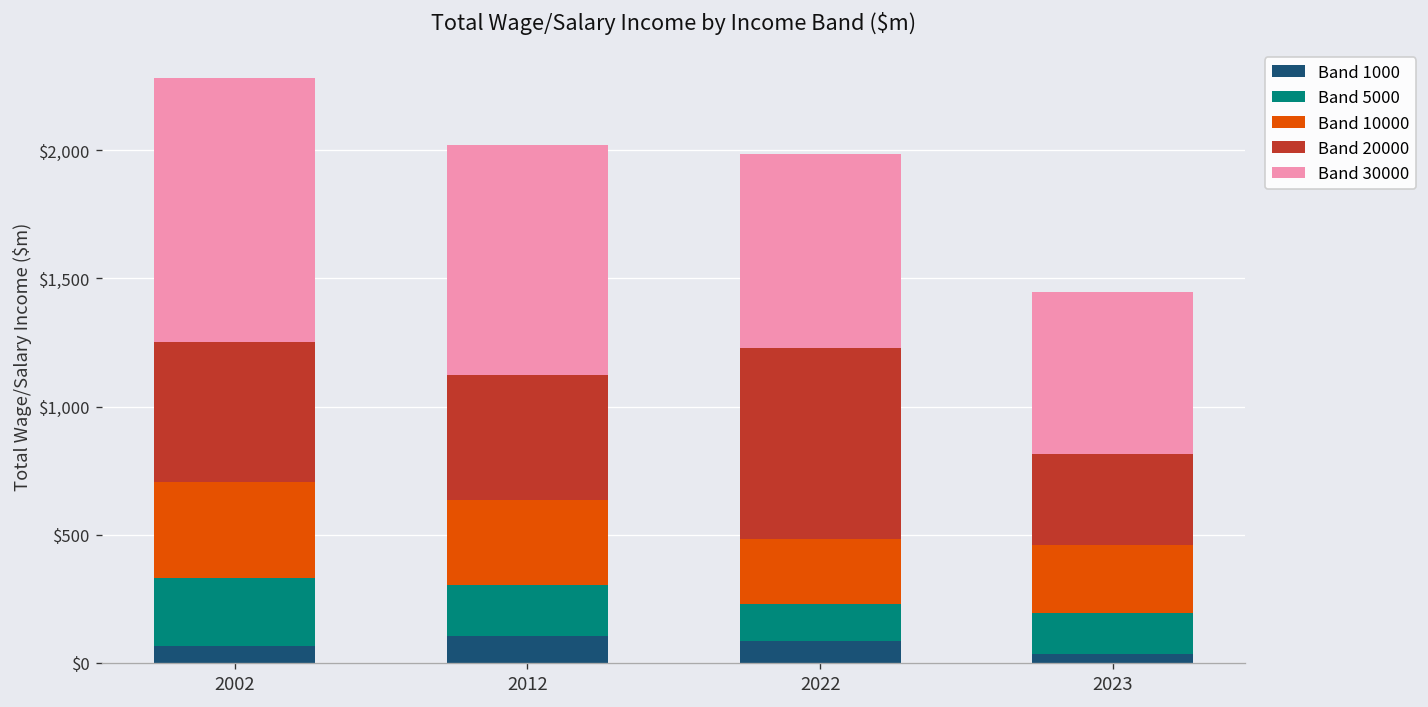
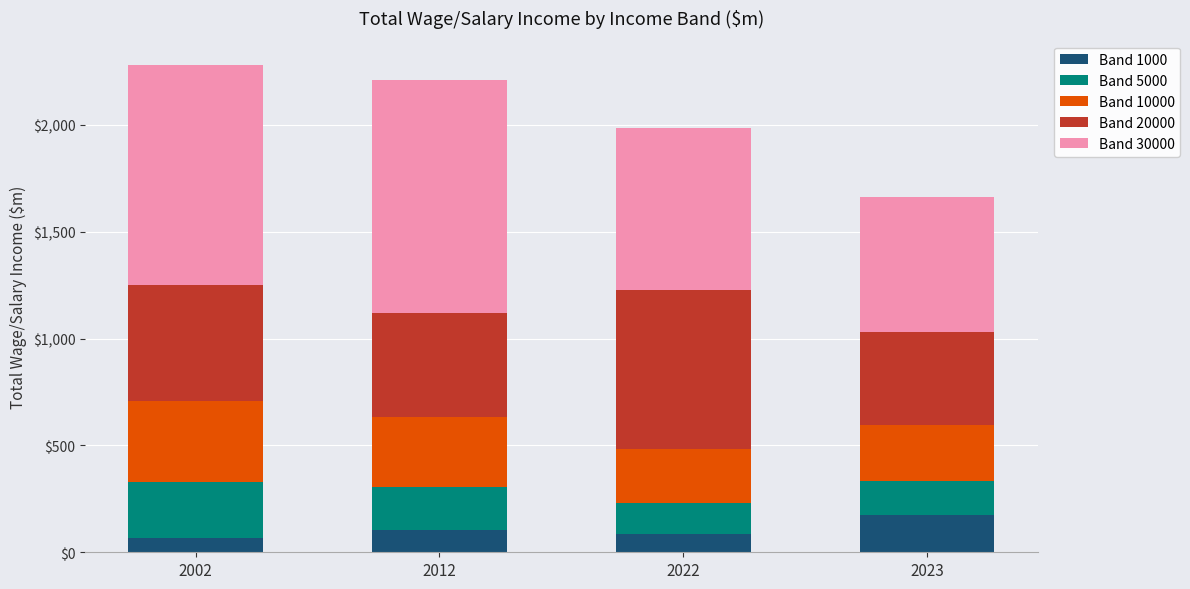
Band 30000, 2012: $900 -> $1,090
Band 1000, 2023: $40 -> $170
Band 20000, 2023: $360 -> $430
